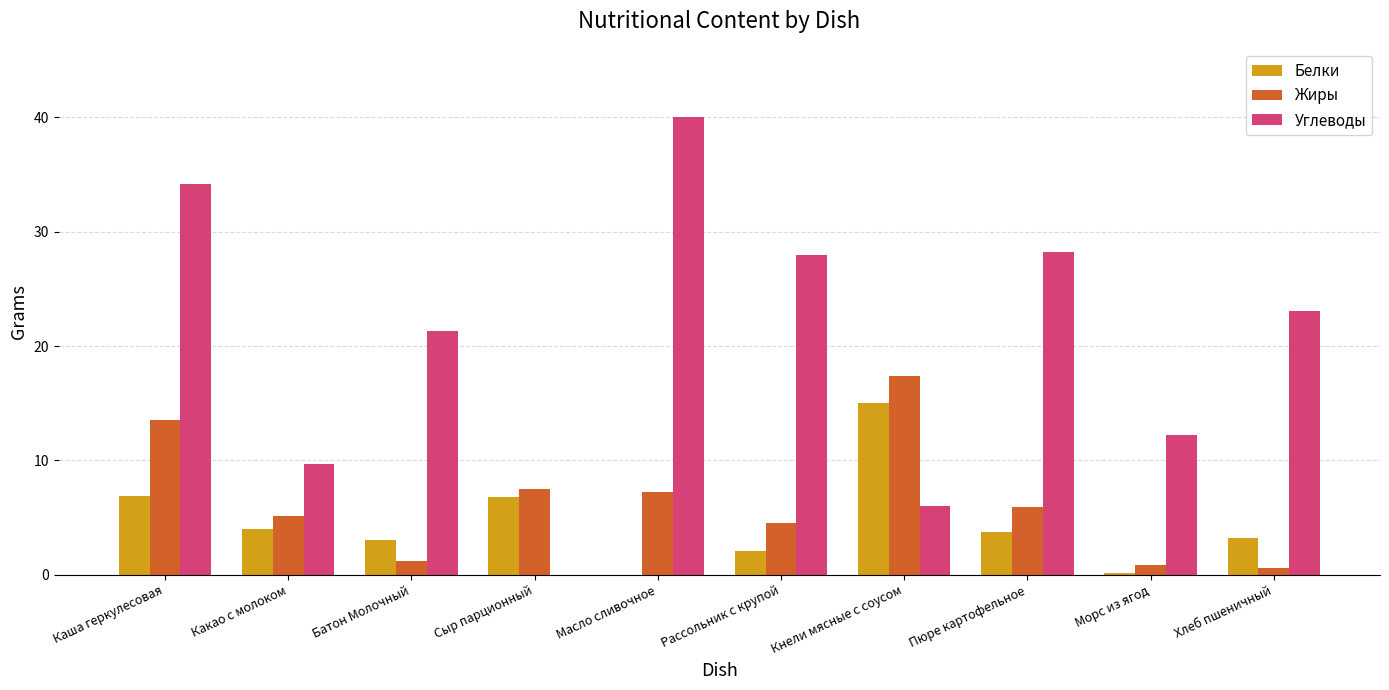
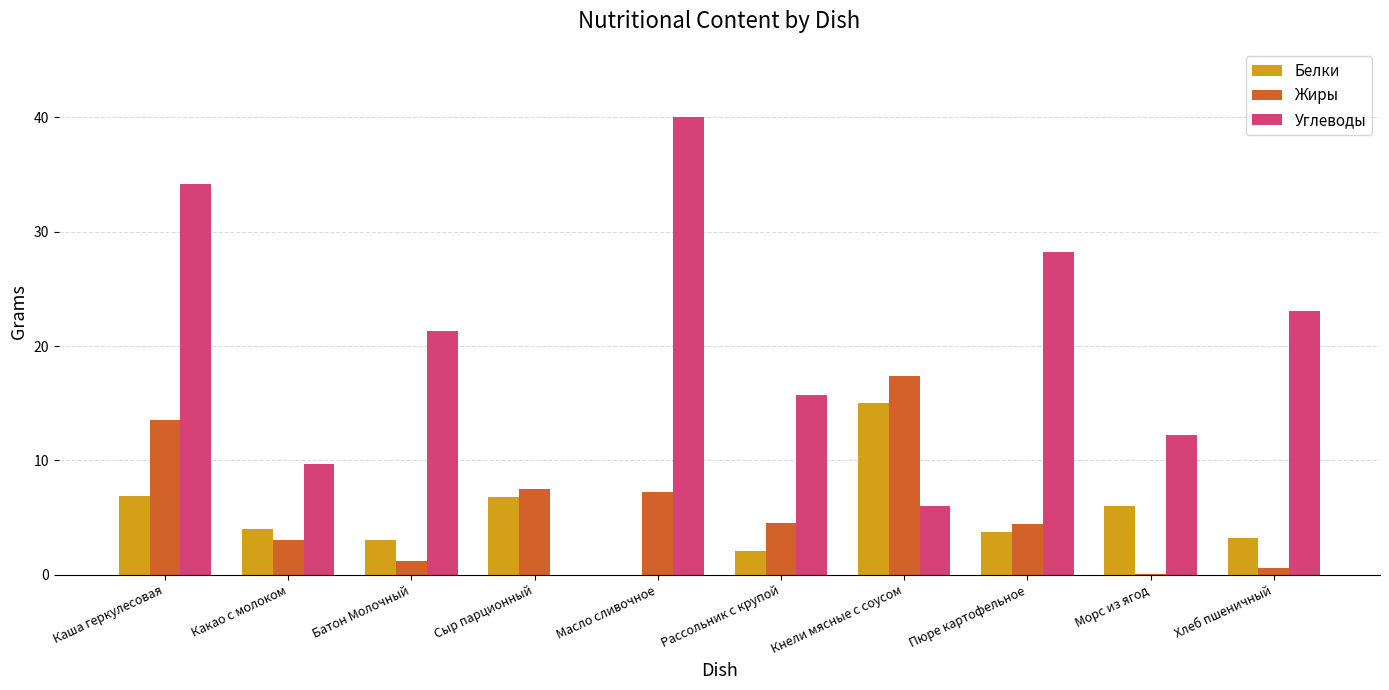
Жиры, Какао с молоком: 5.1 -> 3.0
Углеводы, Рассольник с крупой: 28.0 -> 15.8
Жиры, Пюре картофельное: 5.9 -> 4.4
Белки, Морс из ягод: 0.2 -> 6.0
Жиры, Морс из ягод: 0.9 -> 0.0
